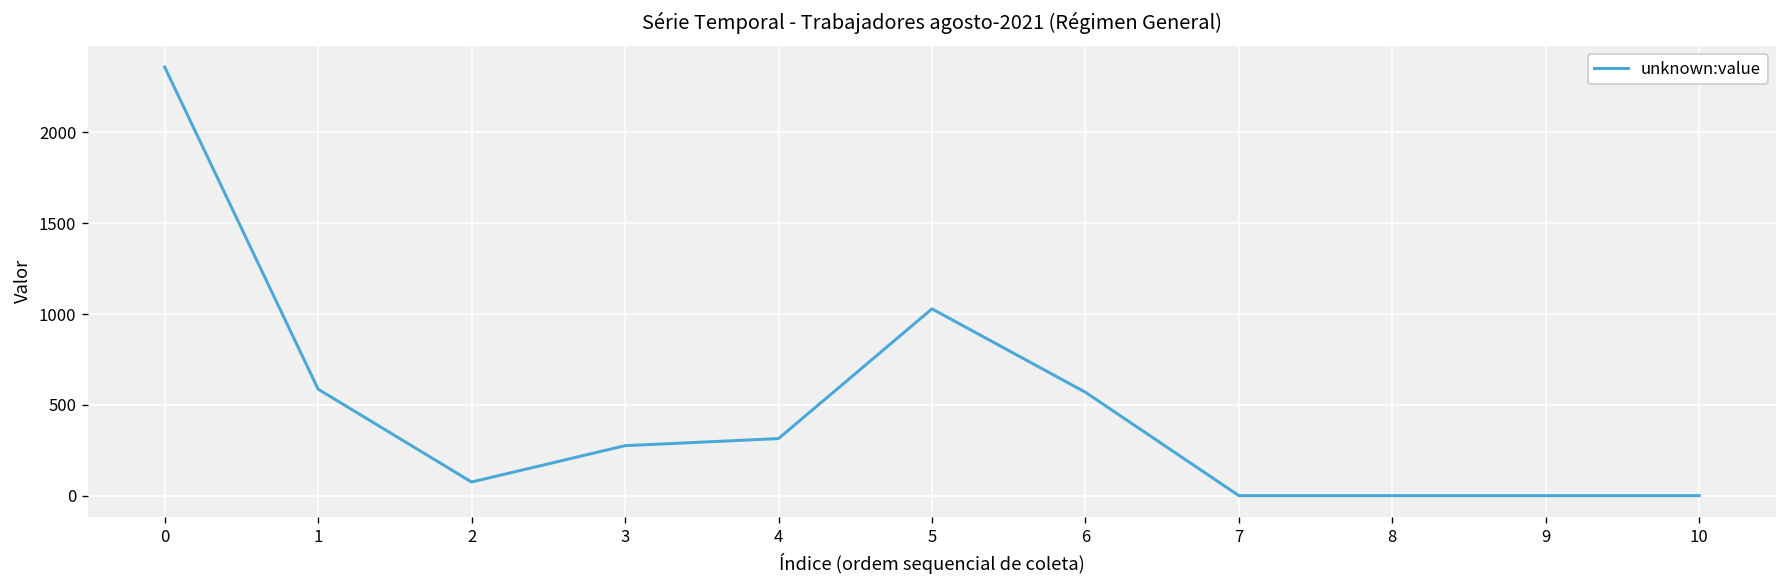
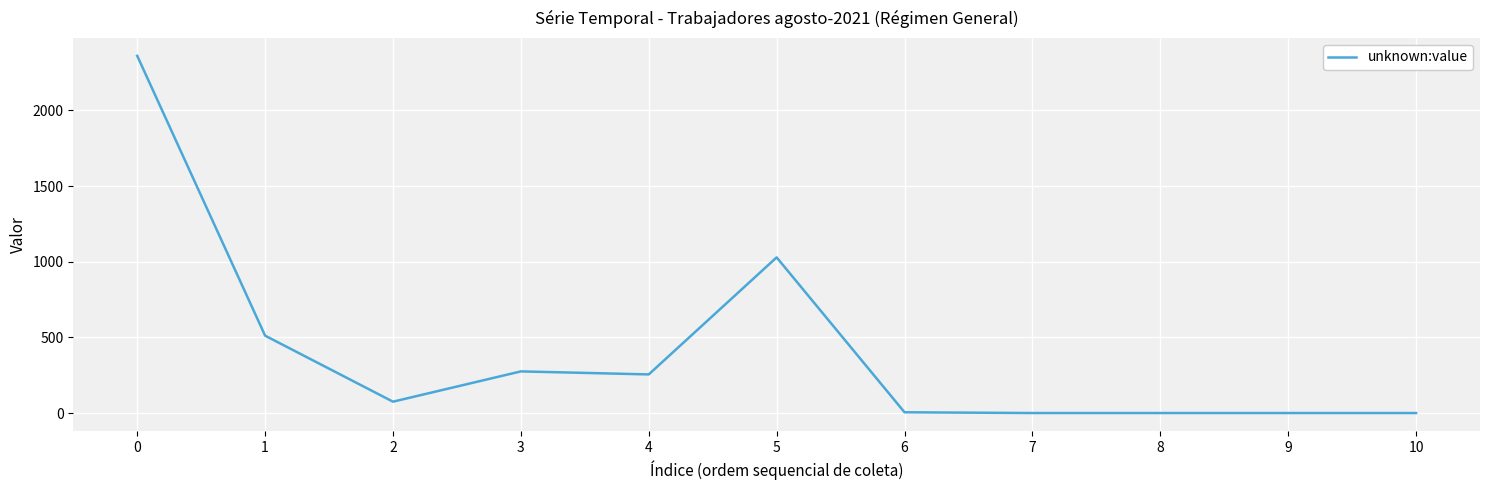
1: 590 -> 510
4: 320 -> 260
6: 570 -> 10
